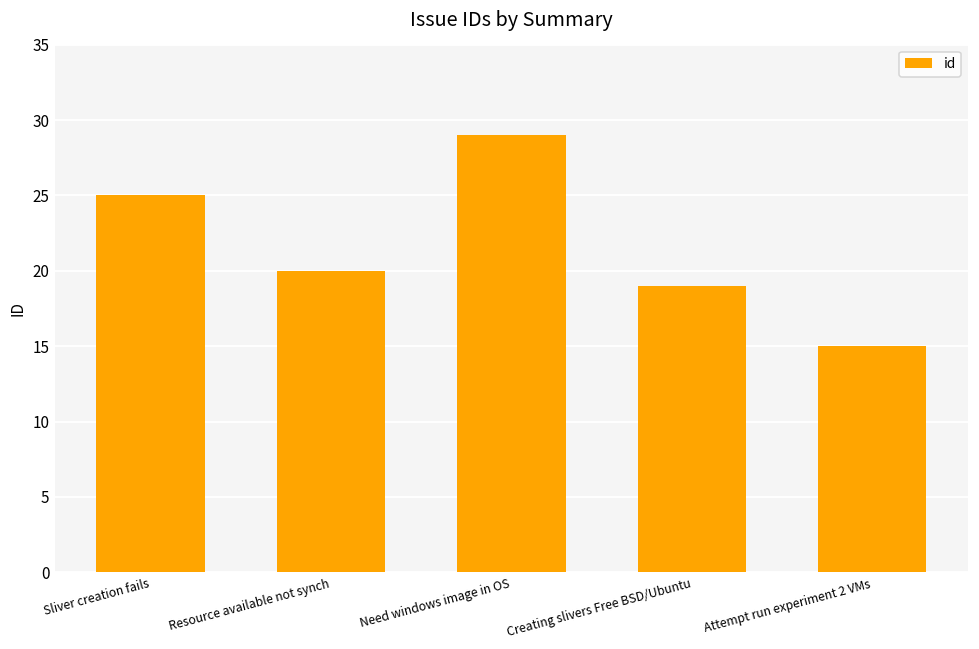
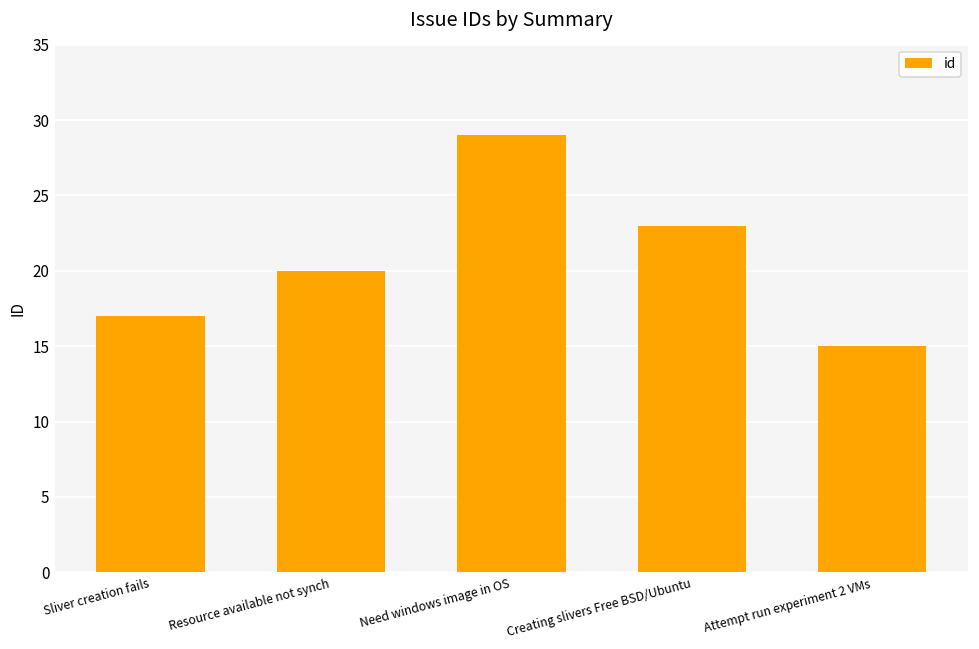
Sliver creation fails: 25 -> 17
Creating slivers Free BSD/Ubuntu: 19 -> 23
